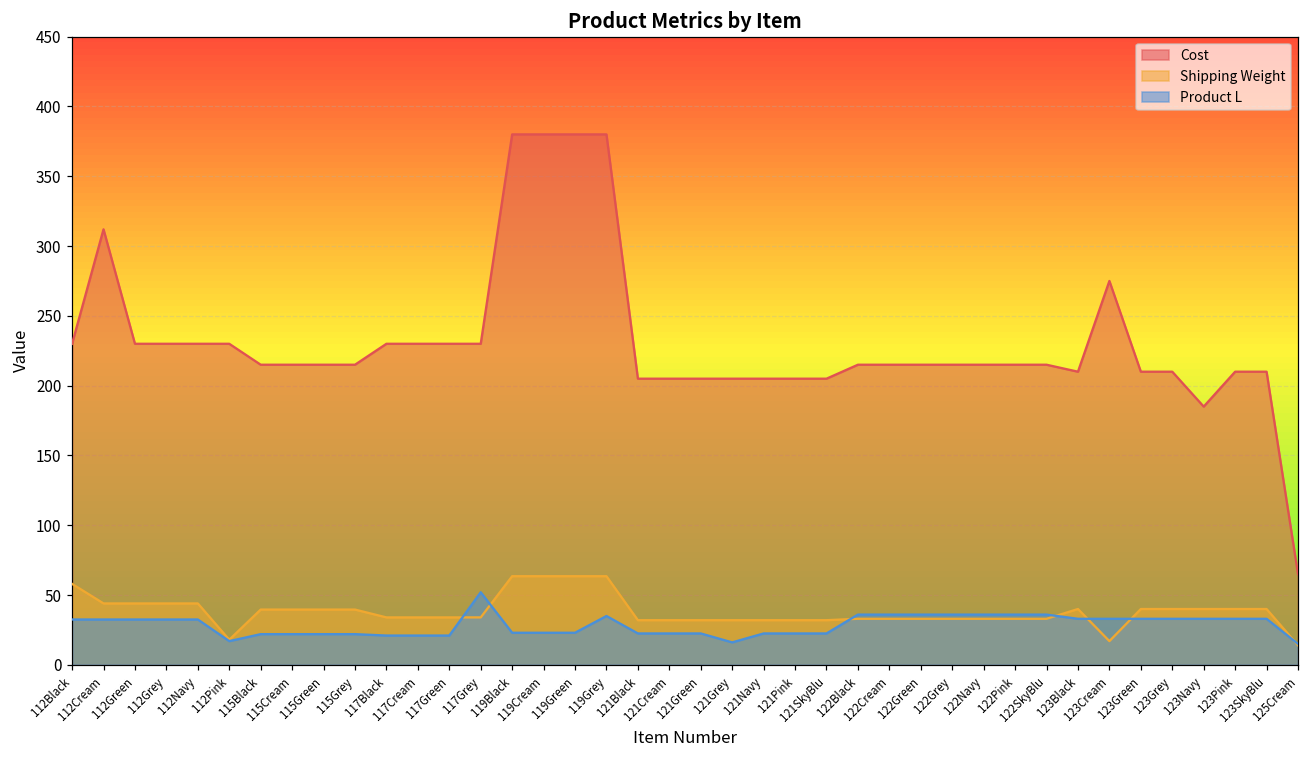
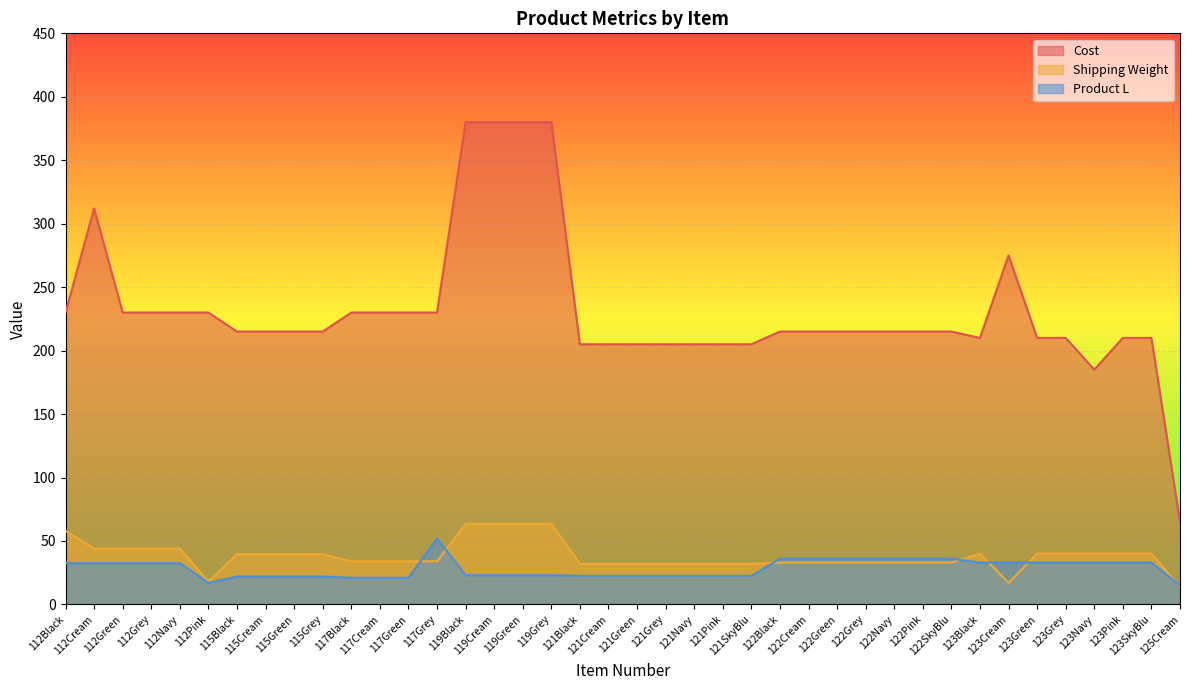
Product L, 119Grey: 35 -> 23
Product L, 121Grey: 16 -> 23
